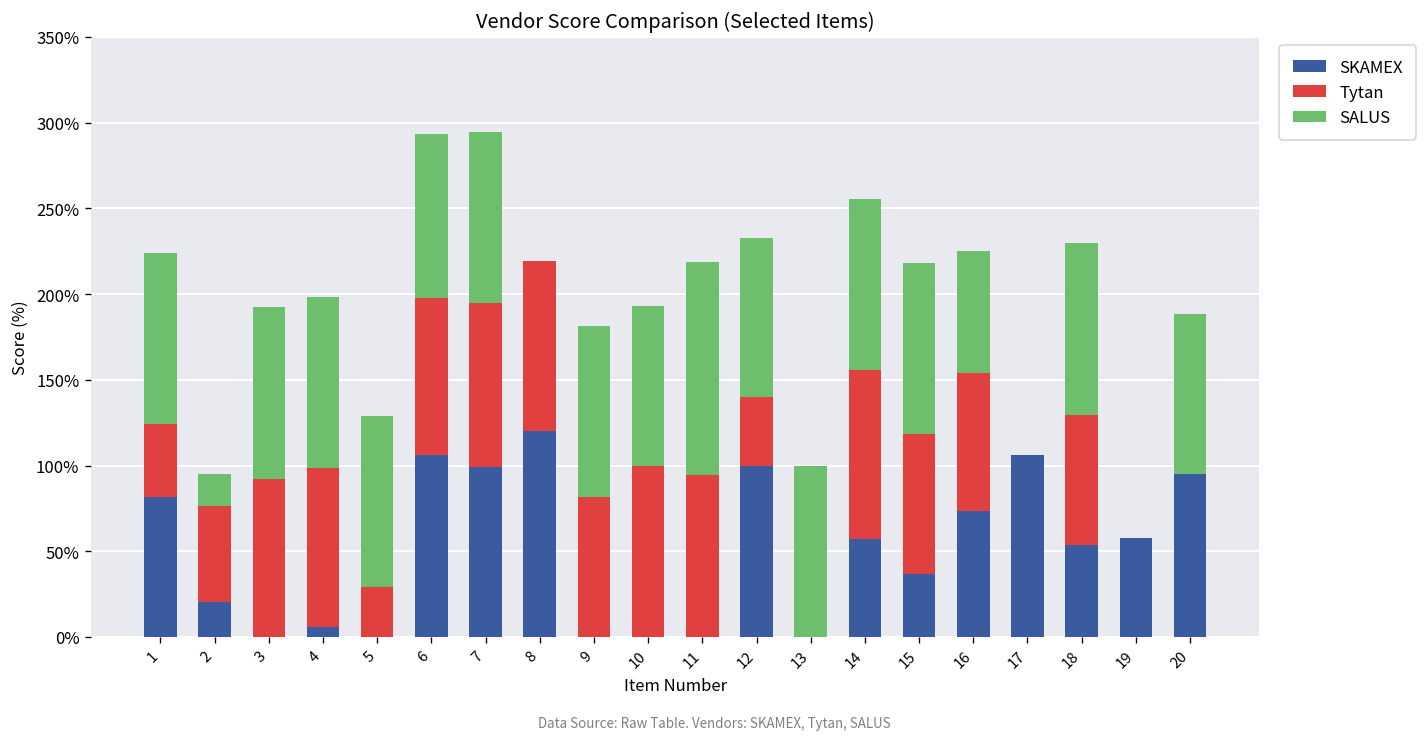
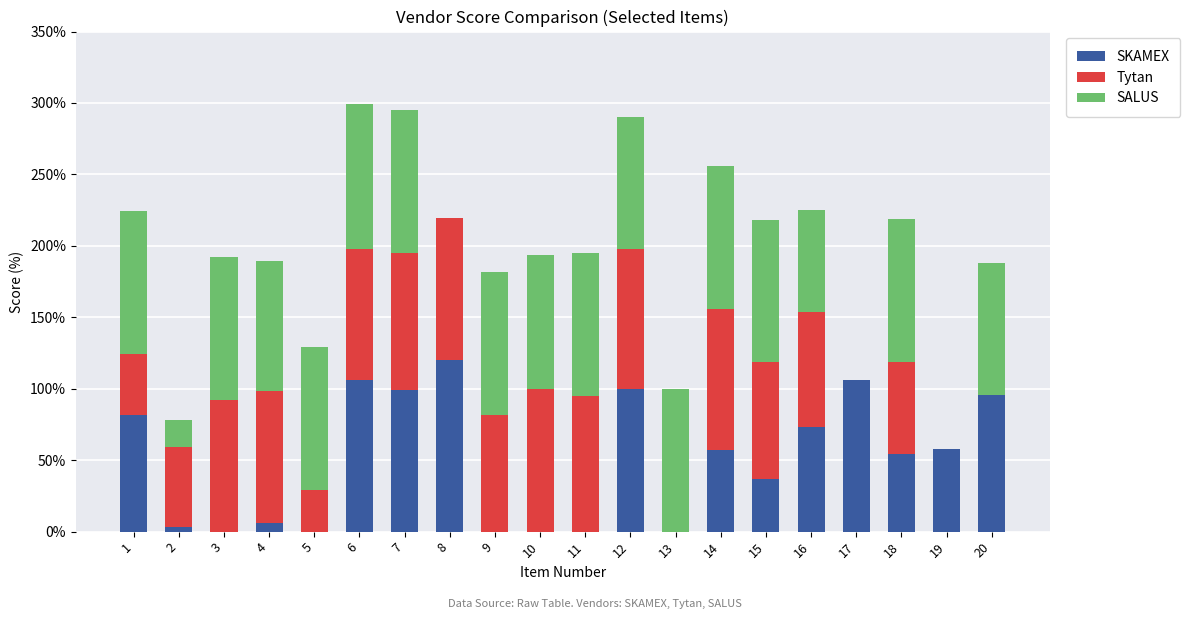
SKAMEX, 2: 20% -> 3%
SALUS, 4: 100% -> 91%
SALUS, 6: 95% -> 102%
SALUS, 11: 124% -> 100%
Tytan, 12: 40% -> 98%
Tytan, 18: 76% -> 65%
